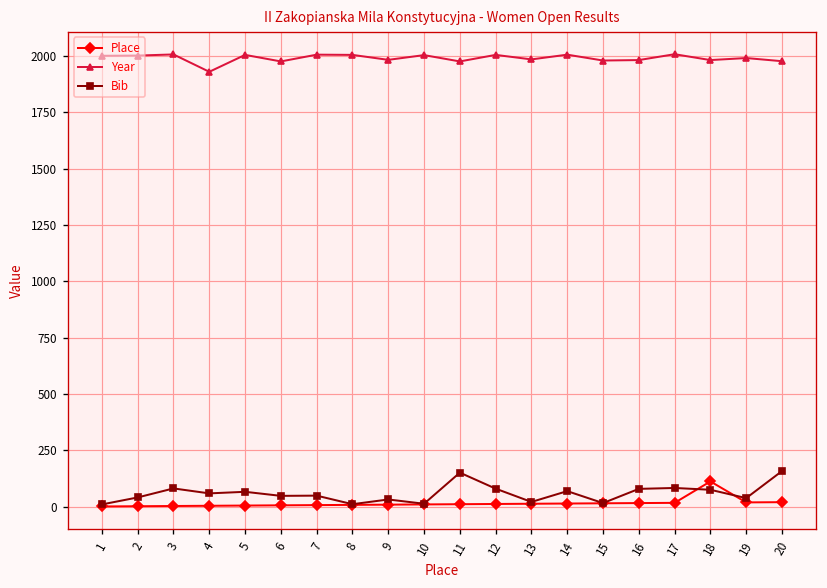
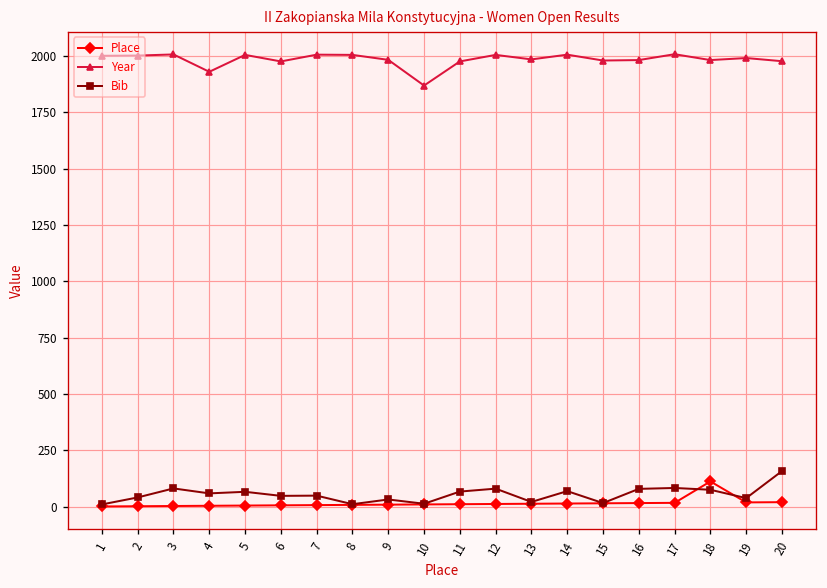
Year, 10: 2000 -> 1870
Bib, 11: 150 -> 70
